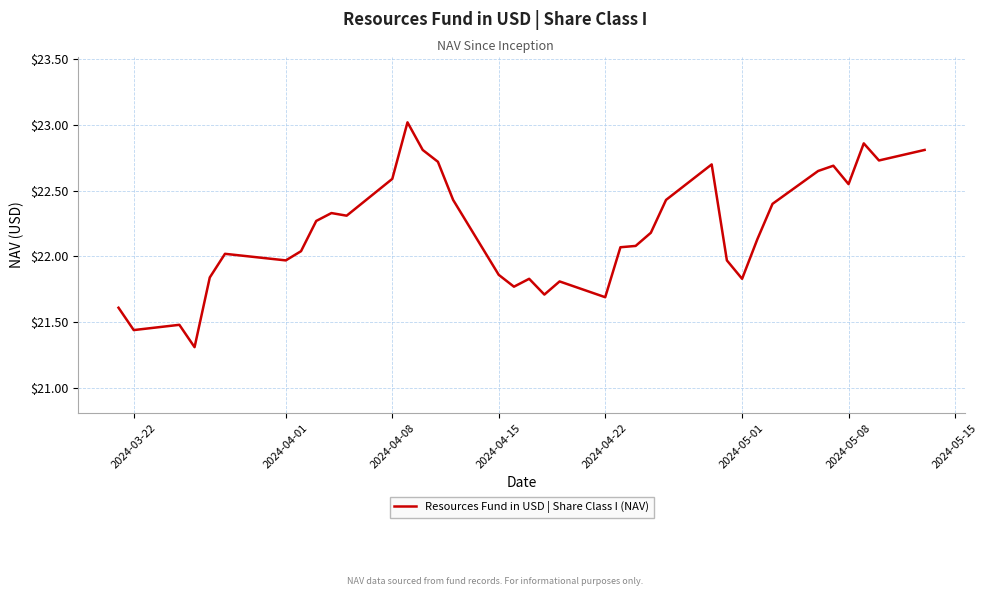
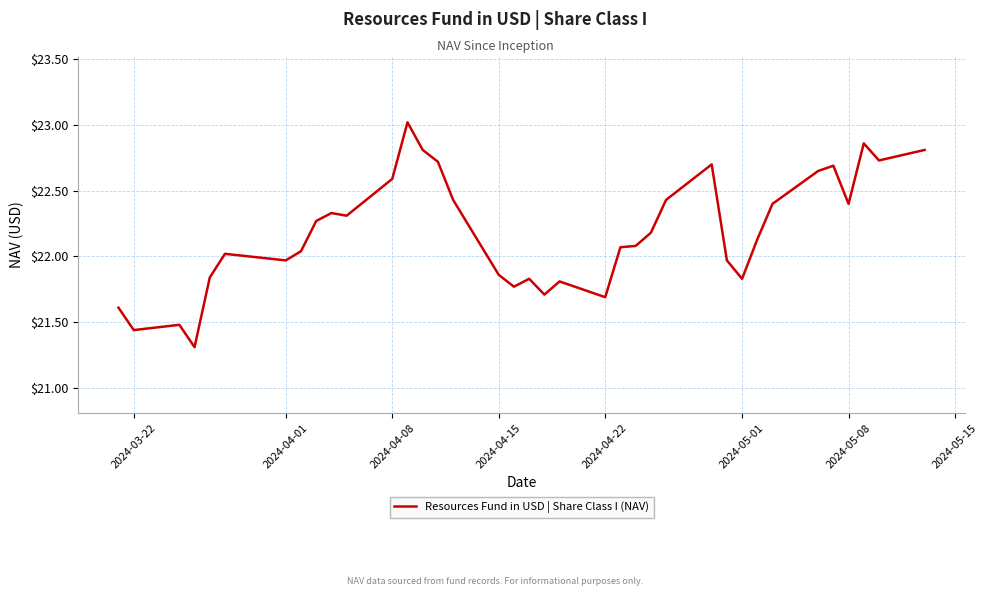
2024-05-08: $22.55 -> $22.40
